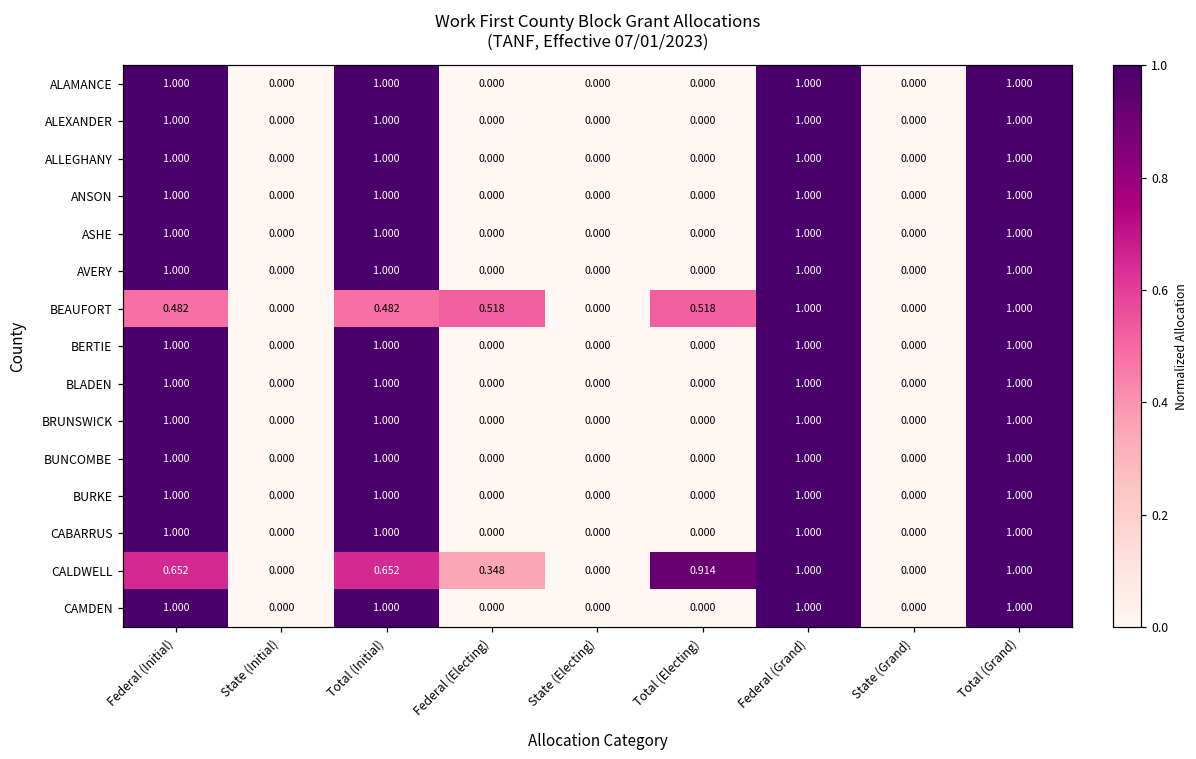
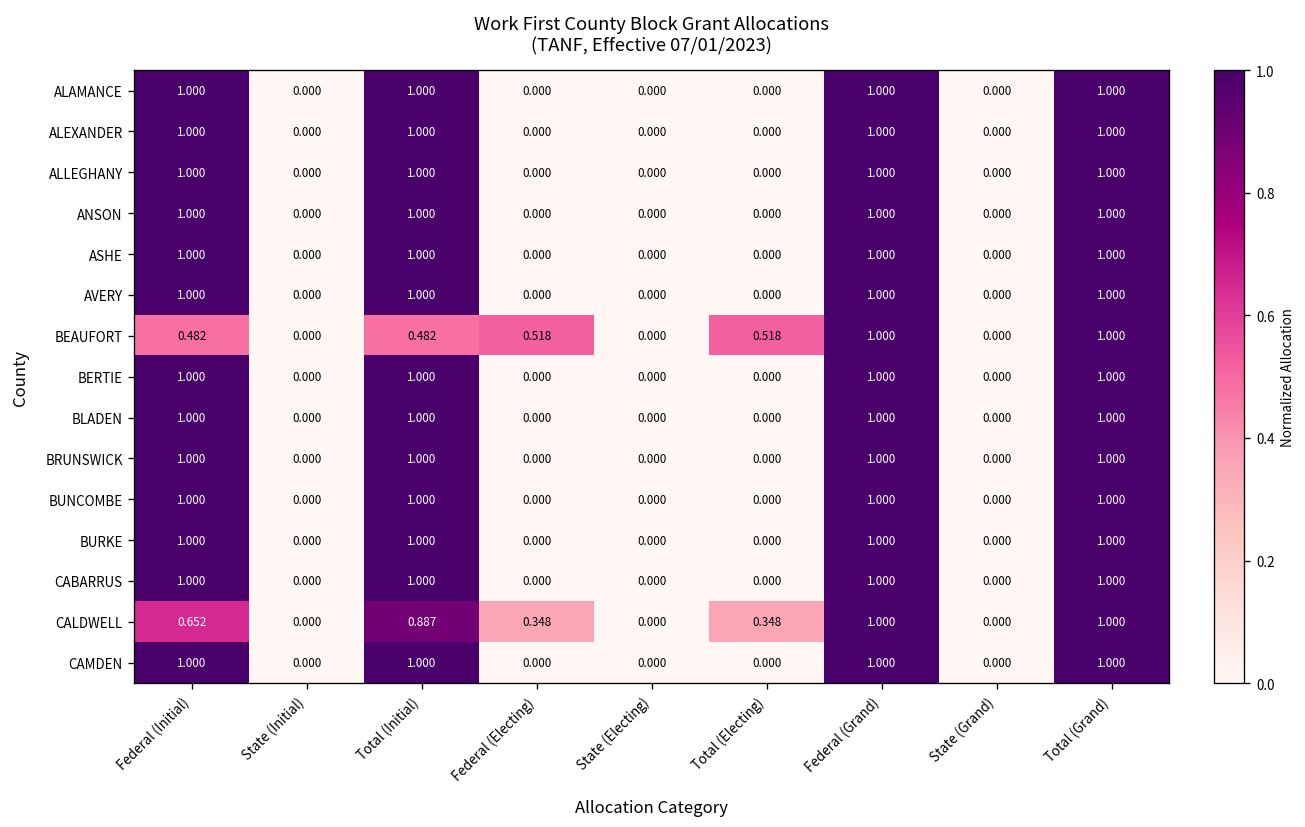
CALDWELL, Total (Initial): 0.652 -> 0.887
CALDWELL, Total (Electing): 0.914 -> 0.348
